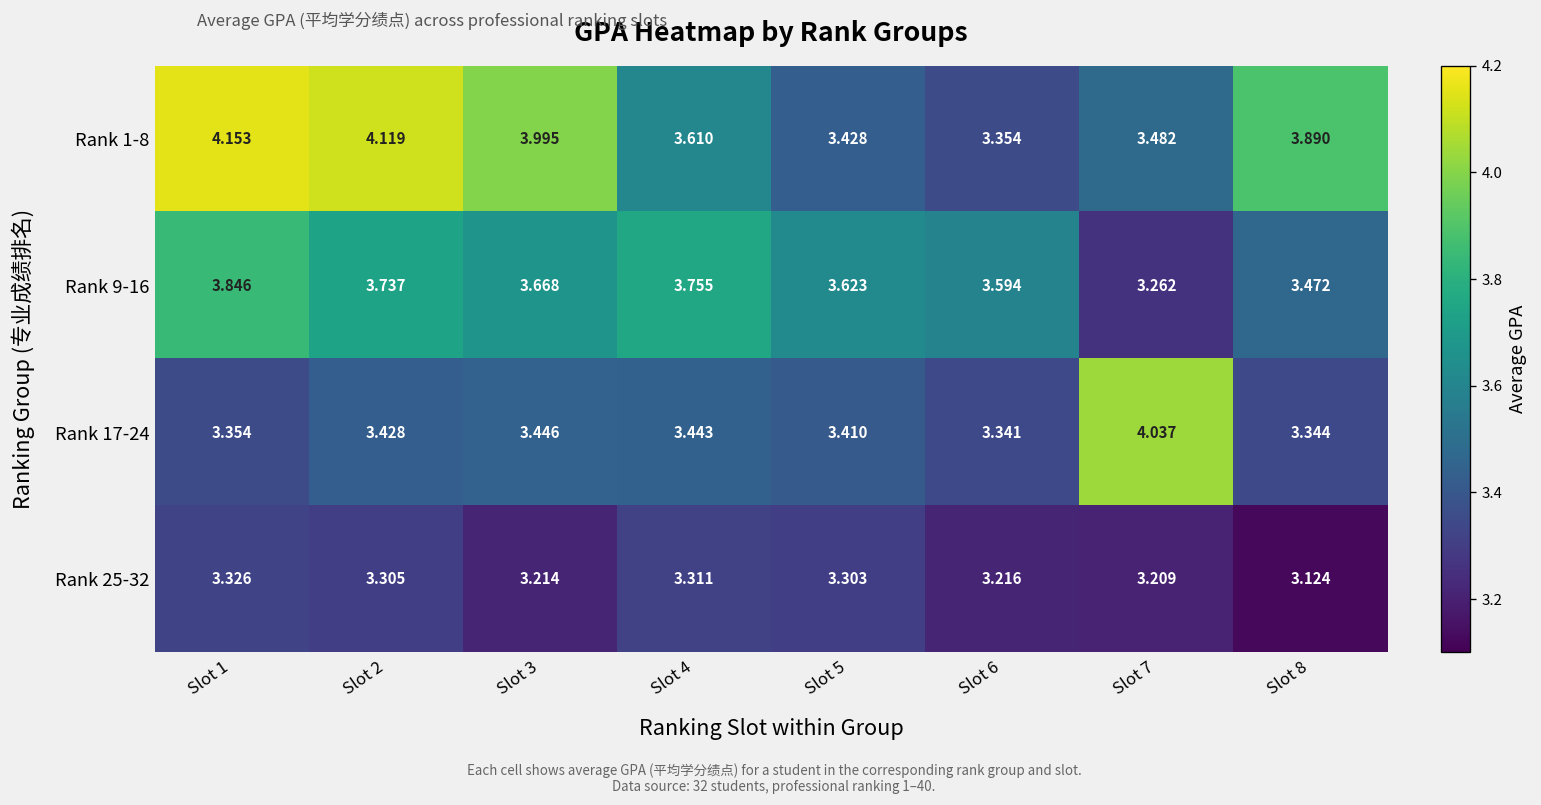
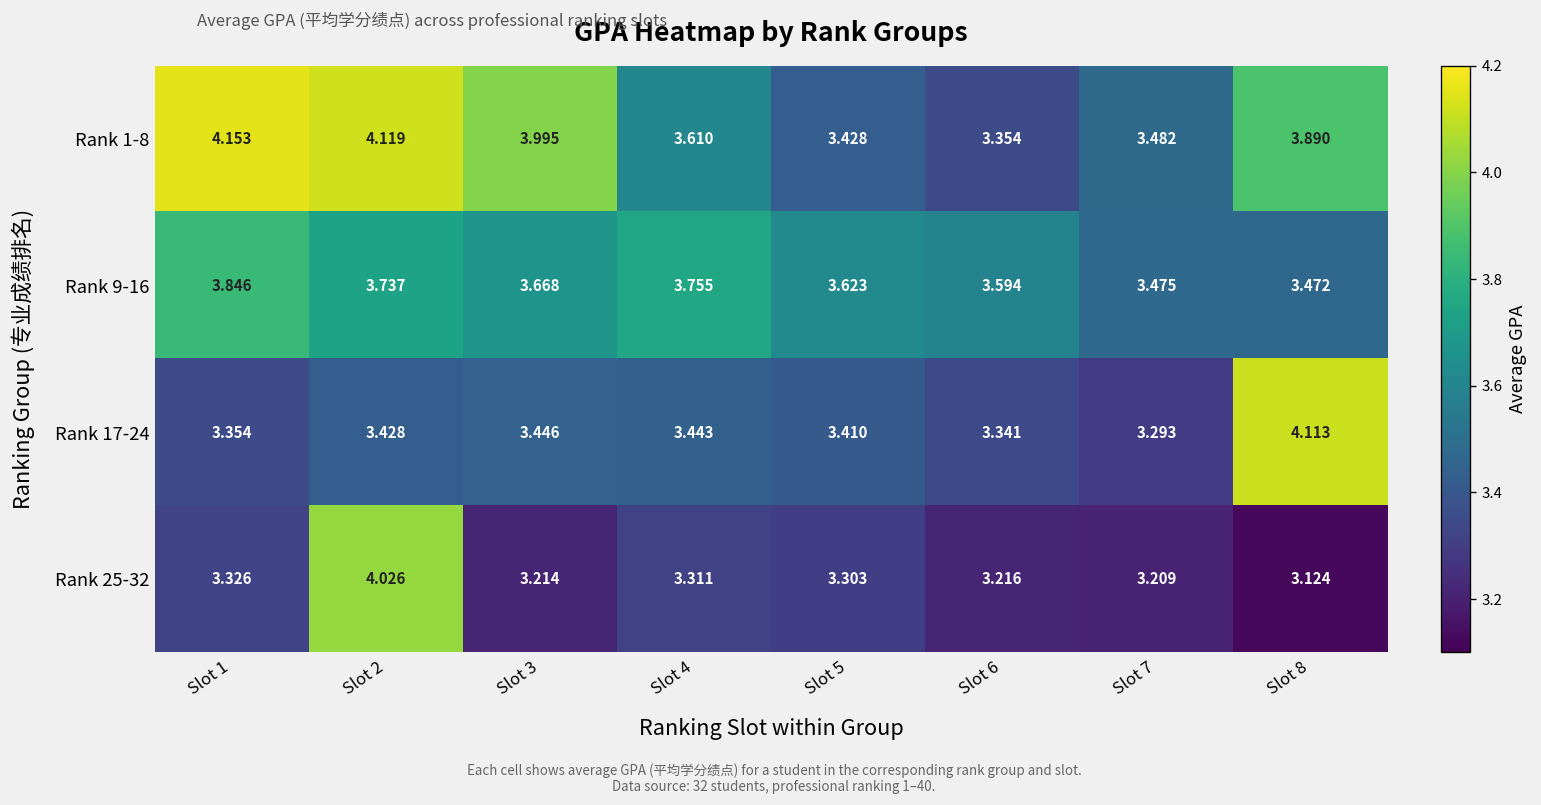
Rank 9-16, Slot 7: 3.262 -> 3.475
Rank 17-24, Slot 7: 4.037 -> 3.293
Rank 17-24, Slot 8: 3.344 -> 4.113
Rank 25-32, Slot 2: 3.305 -> 4.026
